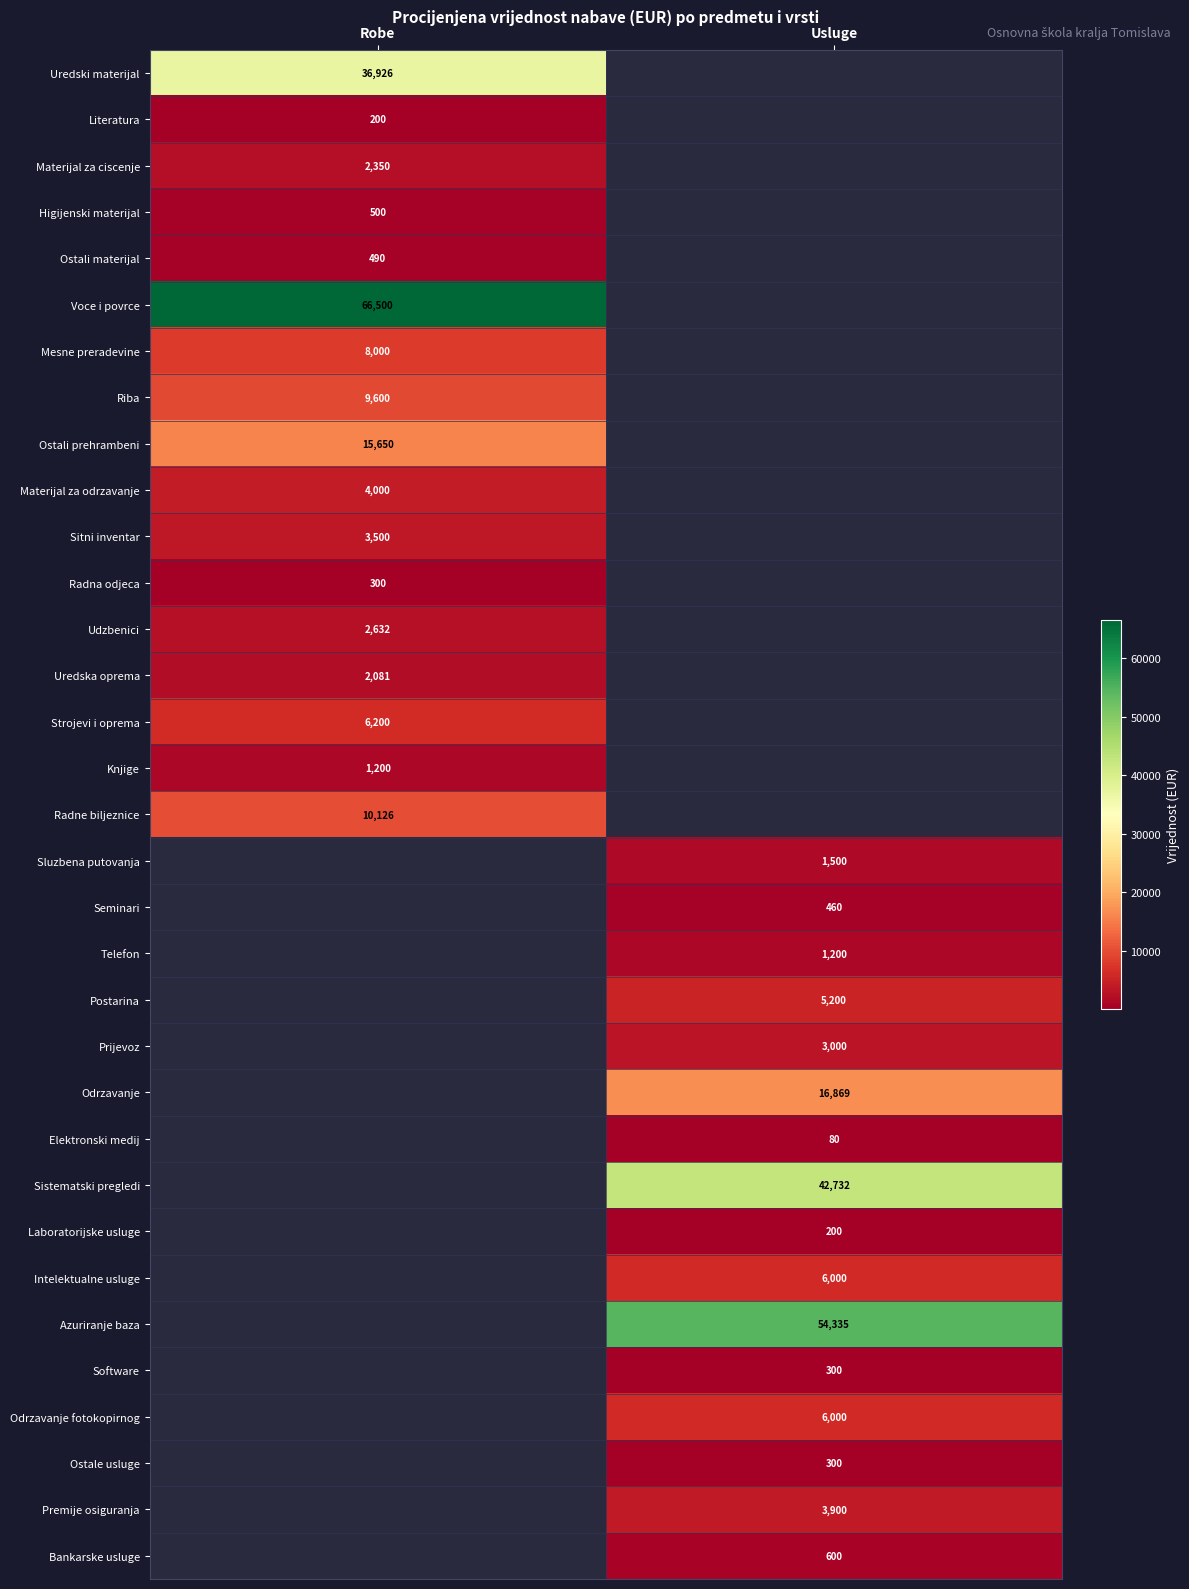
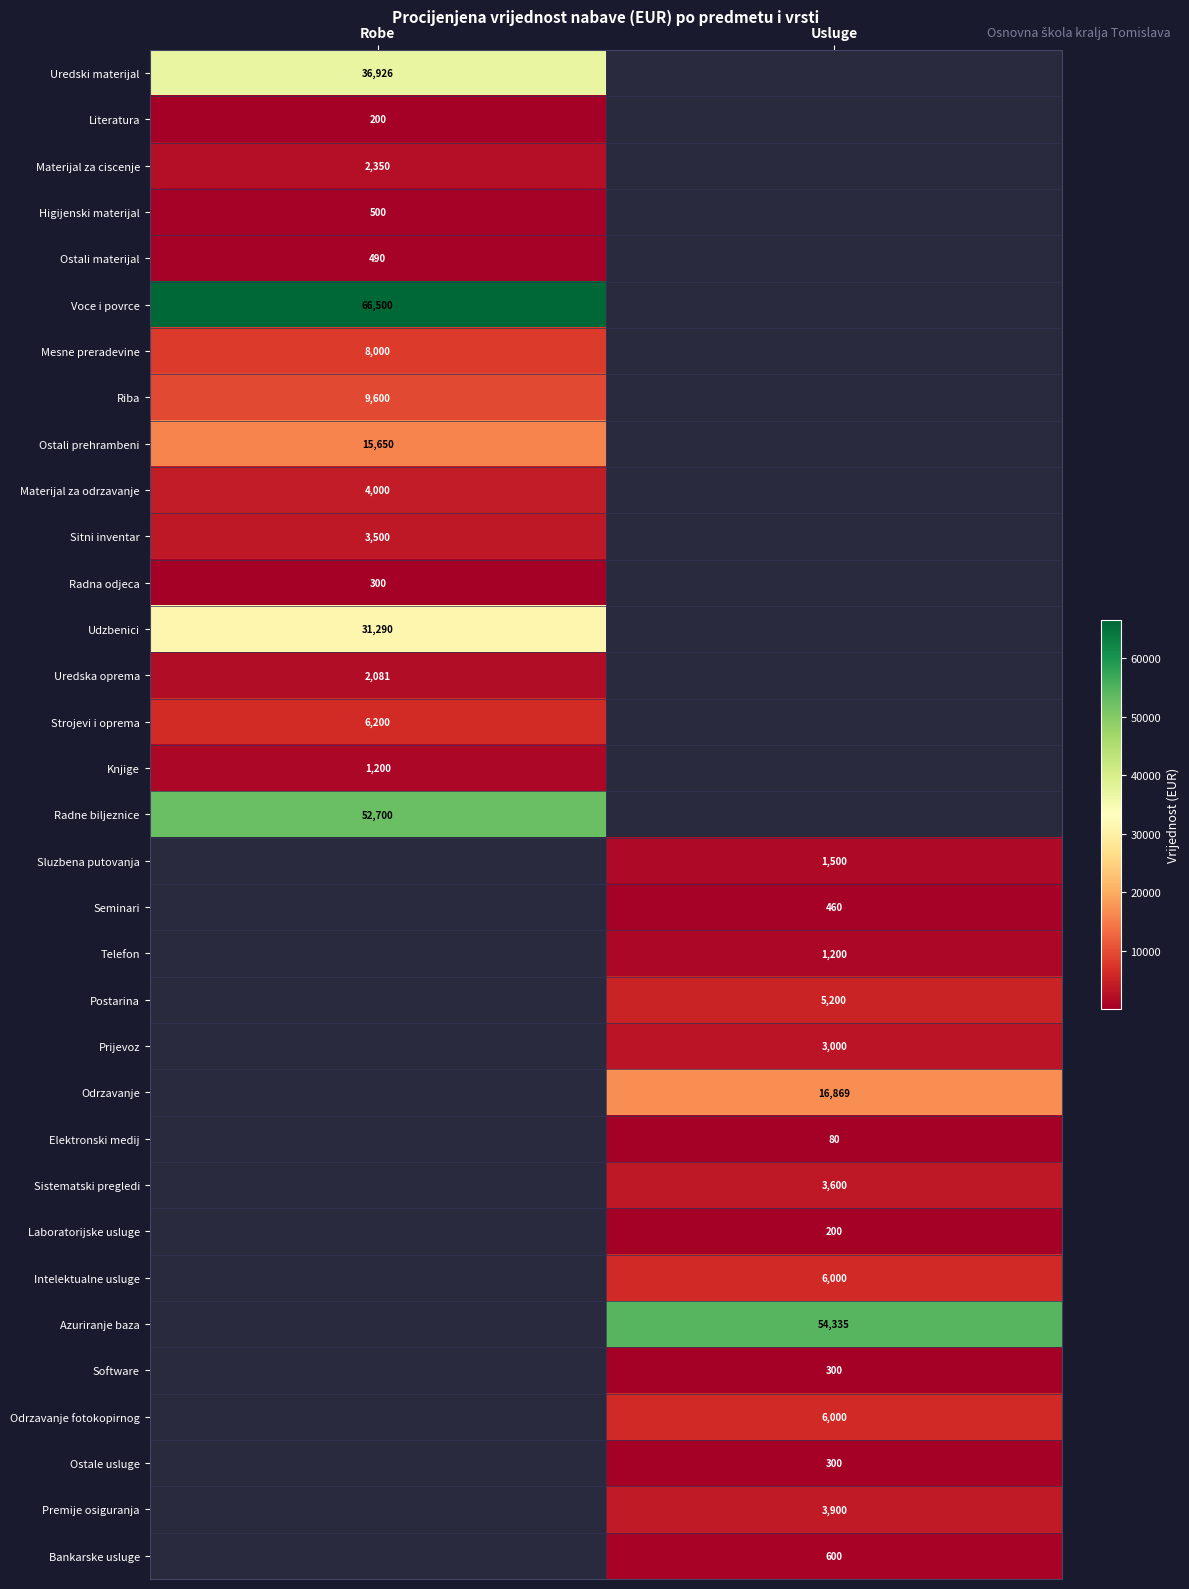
Udzbenici, Robe: 2,632 -> 31,290
Radne biljeznice, Robe: 10,126 -> 52,700
Sistematski pregledi, Usluge: 42,732 -> 3,600
